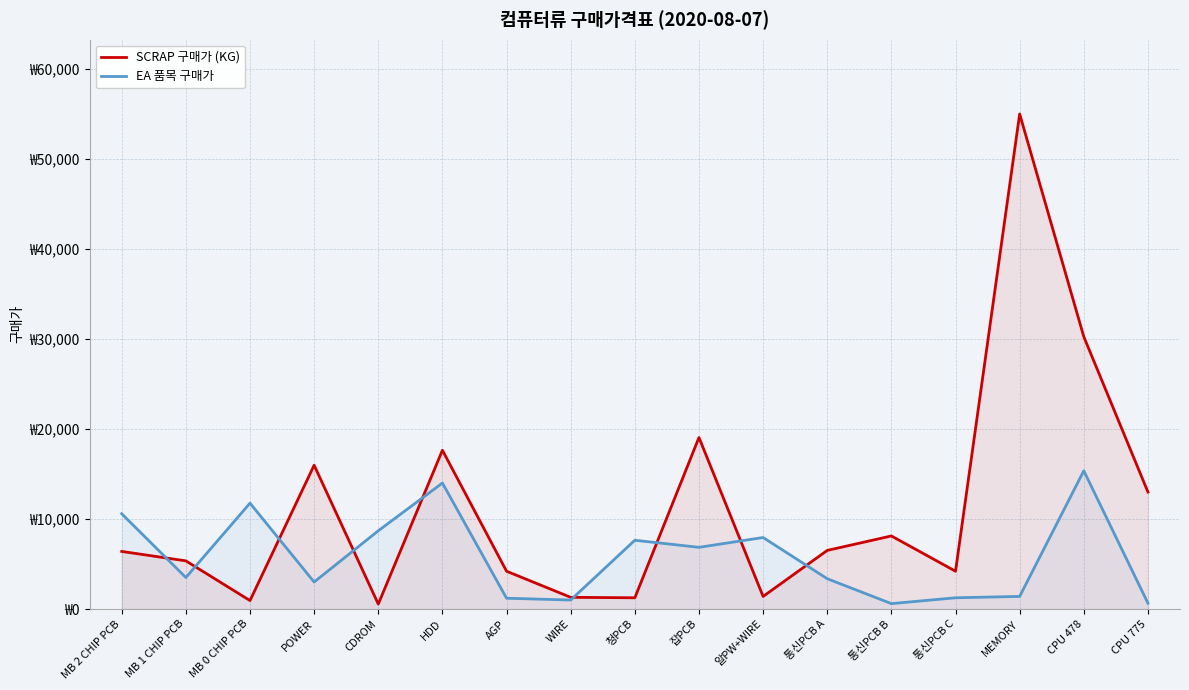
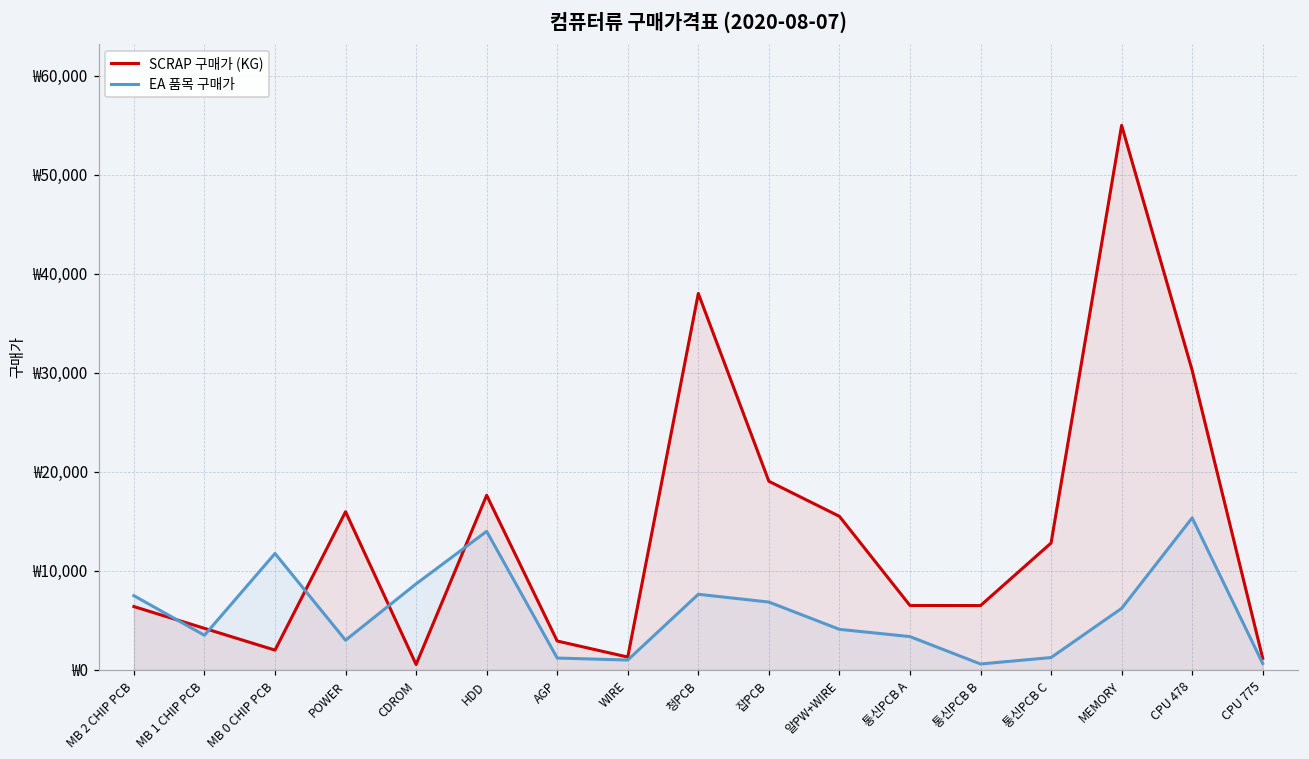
EA 품목 구매가, MB 2 CHIP PCB: ₩11,000 -> ₩8,000
SCRAP 구매가 (KG), MB 1 CHIP PCB: ₩5,000 -> ₩4,000
SCRAP 구매가 (KG), MB 0 CHIP PCB: ₩1,000 -> ₩2,000
SCRAP 구매가 (KG), AGP: ₩4,000 -> ₩3,000
SCRAP 구매가 (KG), 청PCB: ₩1,000 -> ₩38,000
SCRAP 구매가 (KG), 알PW+WIRE: ₩1,000 -> ₩16,000
EA 품목 구매가, 알PW+WIRE: ₩8,000 -> ₩4,000
SCRAP 구매가 (KG), 통신PCB B: ₩8,000 -> ₩7,000
SCRAP 구매가 (KG), 통신PCB C: ₩4,000 -> ₩13,000
EA 품목 구매가, MEMORY: ₩1,000 -> ₩6,000
SCRAP 구매가 (KG), CPU 775: ₩13,000 -> ₩1,000
